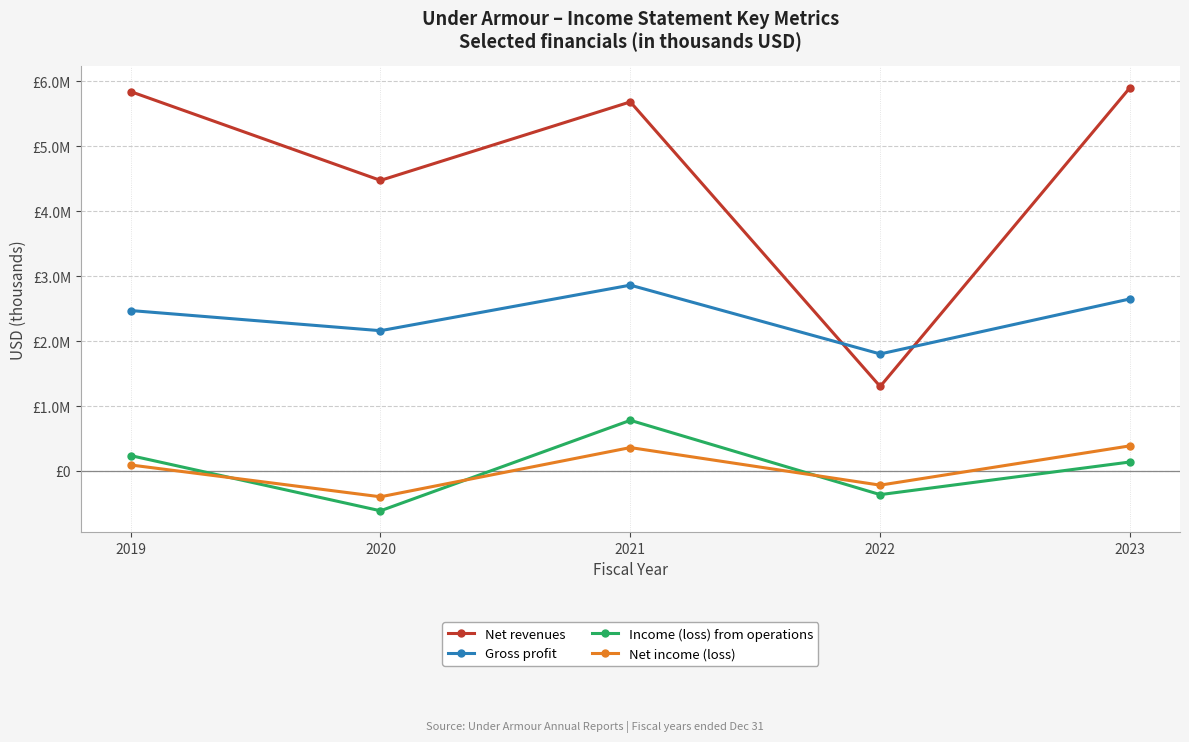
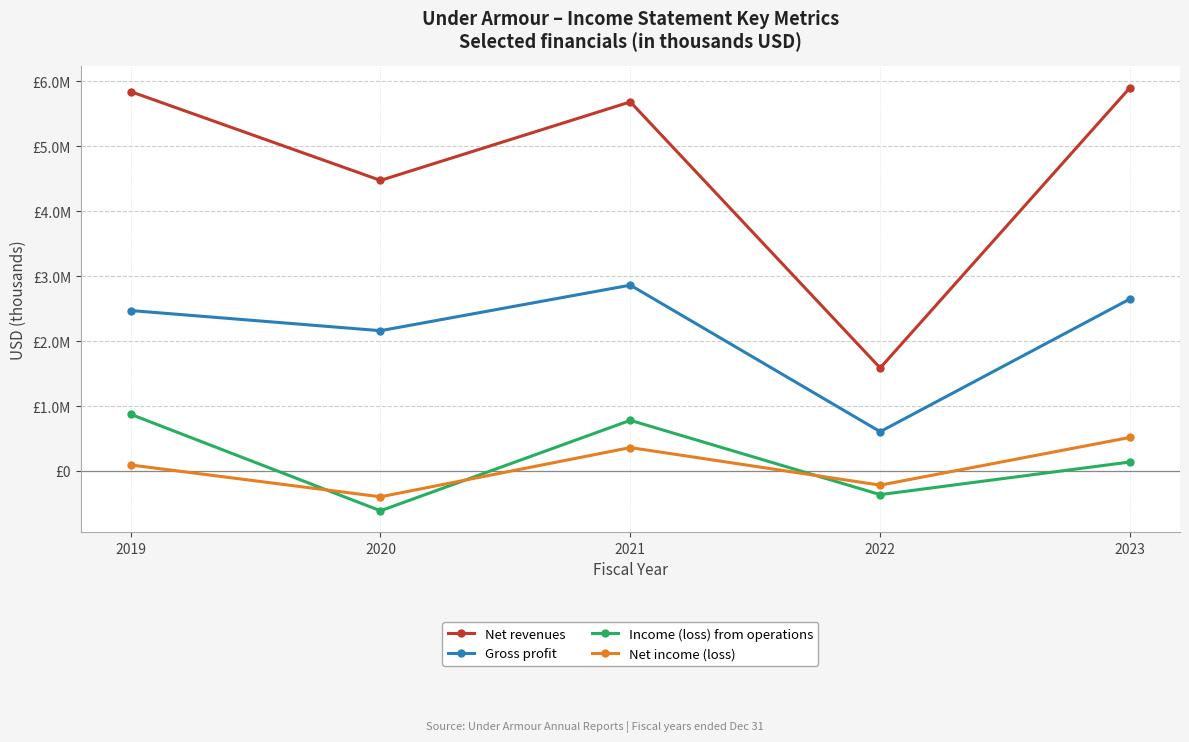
Income (loss) from operations, 2019: £200000 -> £900000
Net revenues, 2022: £1300000 -> £1600000
Gross profit, 2022: £1800000 -> £600000
Net income (loss), 2023: £400000 -> £500000
